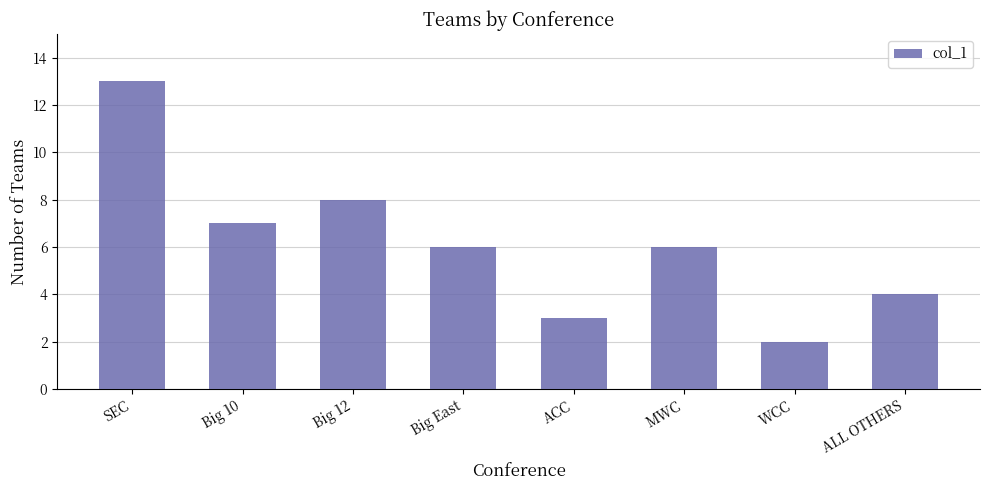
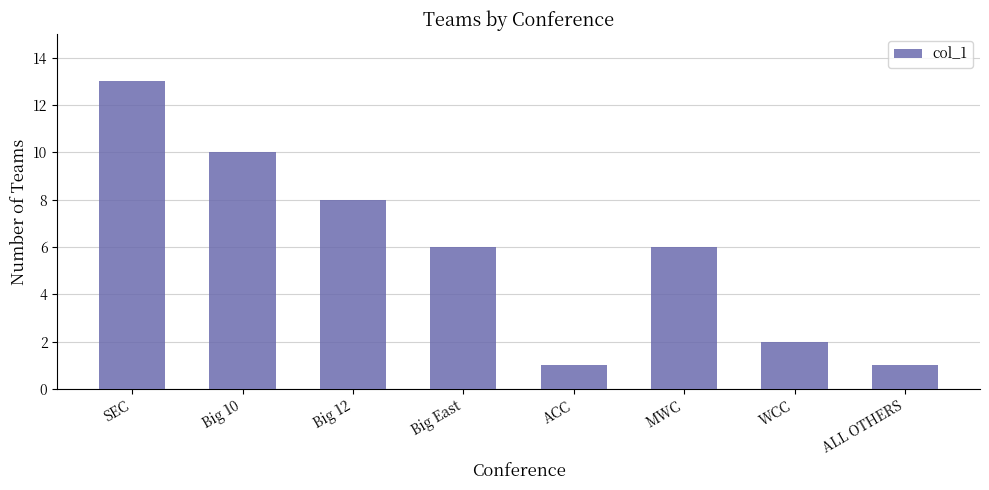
Big 10: 7 -> 10
ACC: 3 -> 1
ALL OTHERS: 4 -> 1
